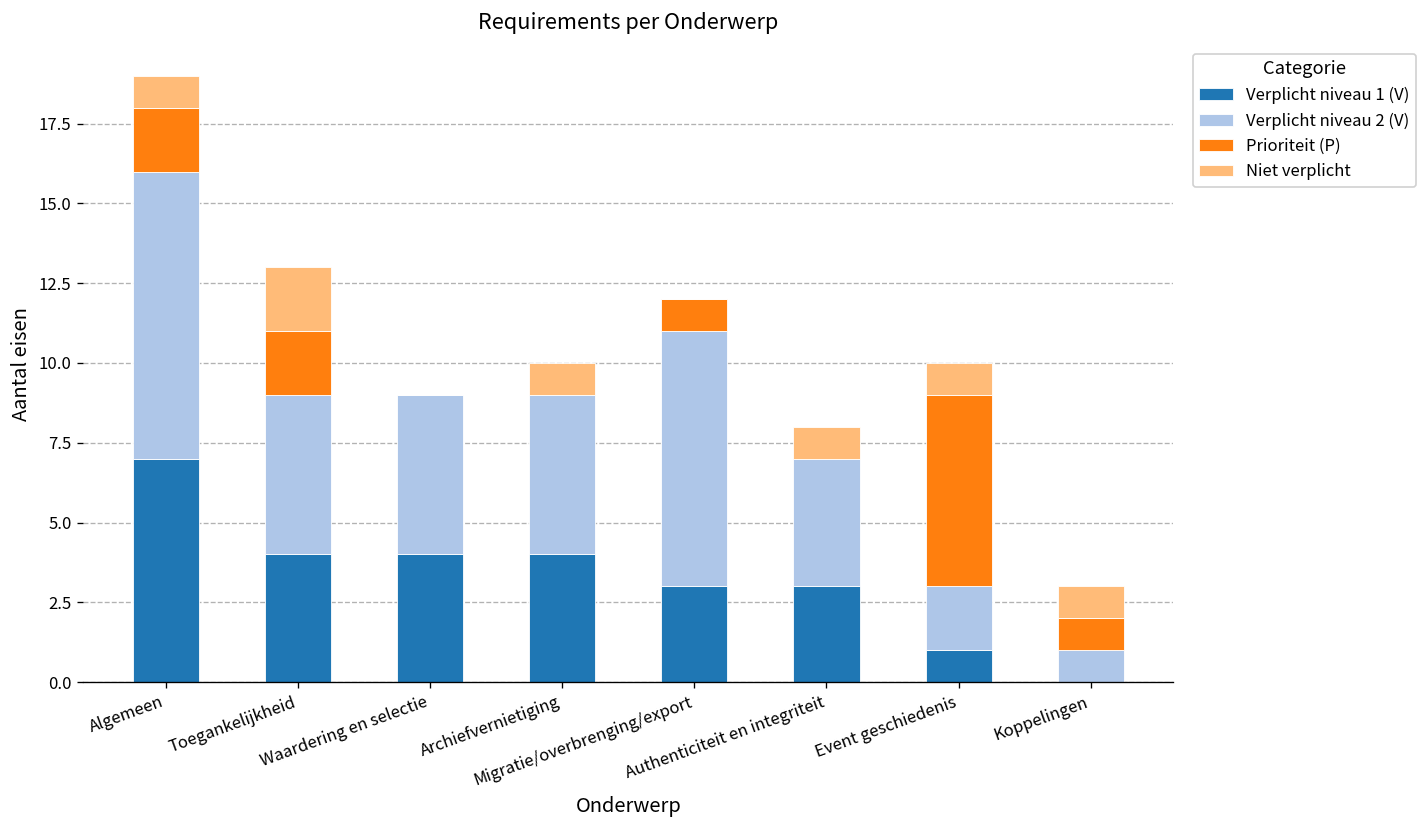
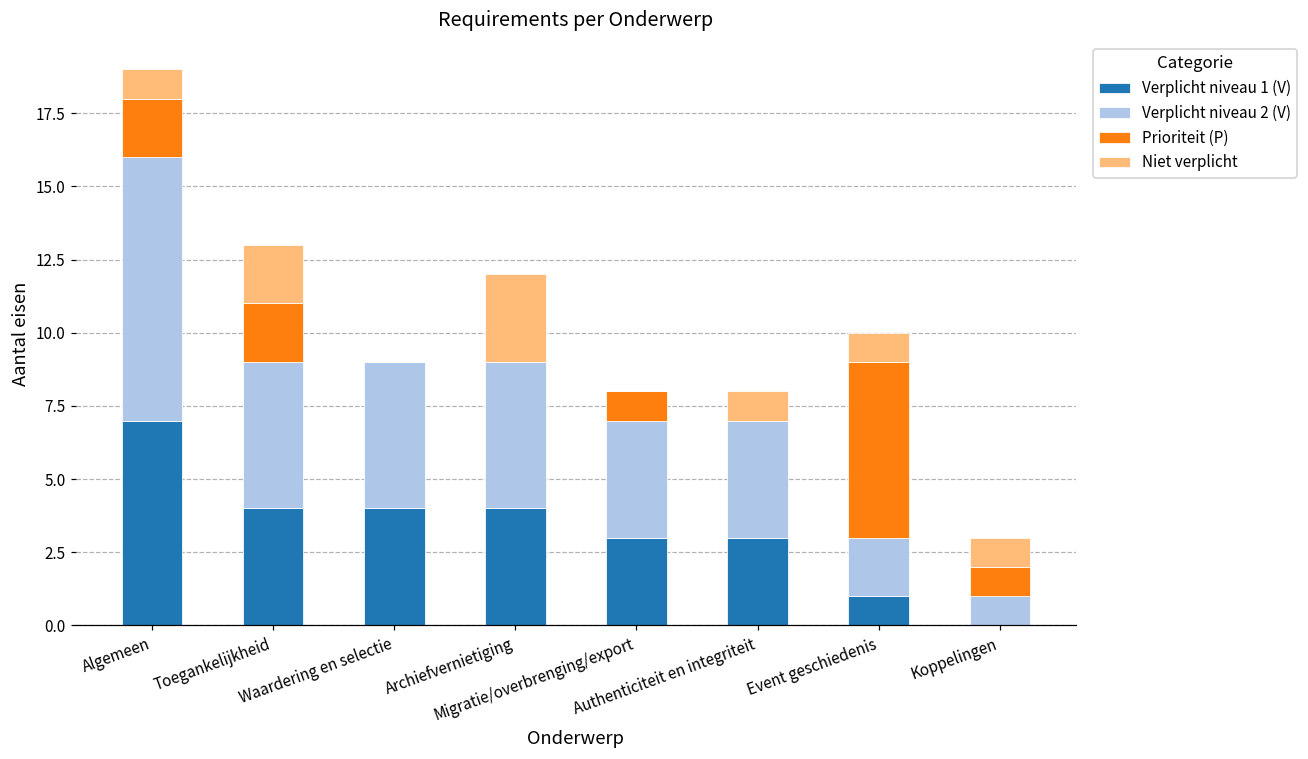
Niet verplicht, Archiefvernietiging: 1 -> 3
Verplicht niveau 2 (V), Migratie/overbrenging/export: 8 -> 4
